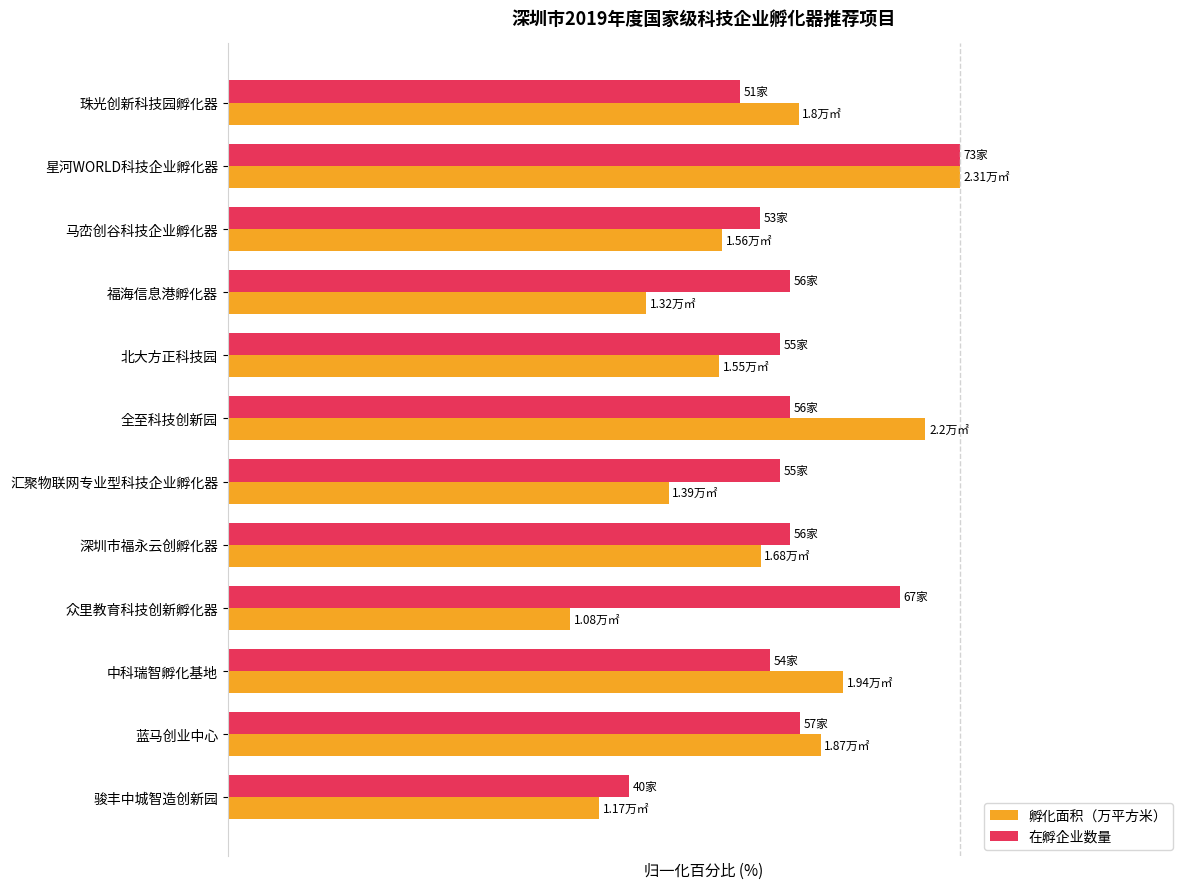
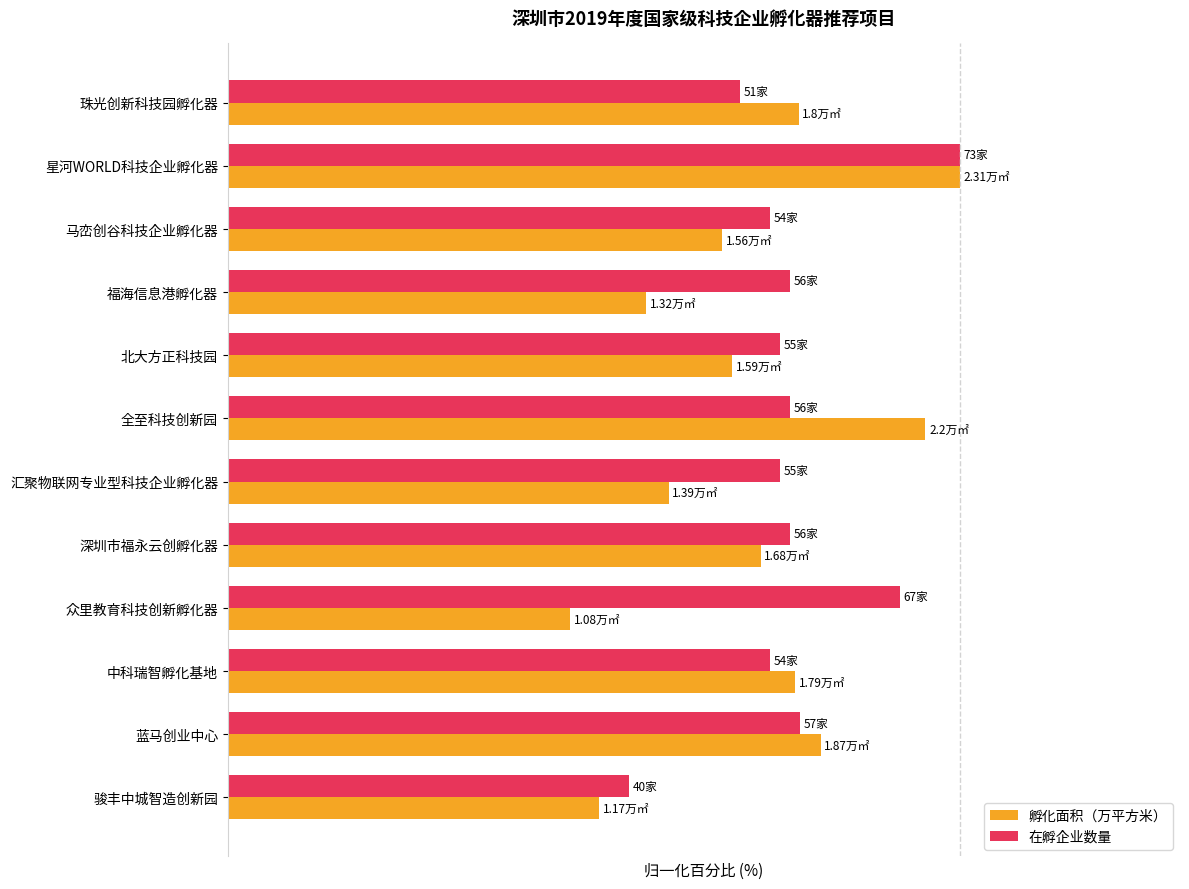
在孵企业数量, 马峦创谷科技企业孵化器: 53家 -> 54家
孵化面积（万平方米）, 北大方正科技园: 1.55万㎡ -> 1.59万㎡
孵化面积（万平方米）, 中科瑞智孵化基地: 1.94万㎡ -> 1.79万㎡
